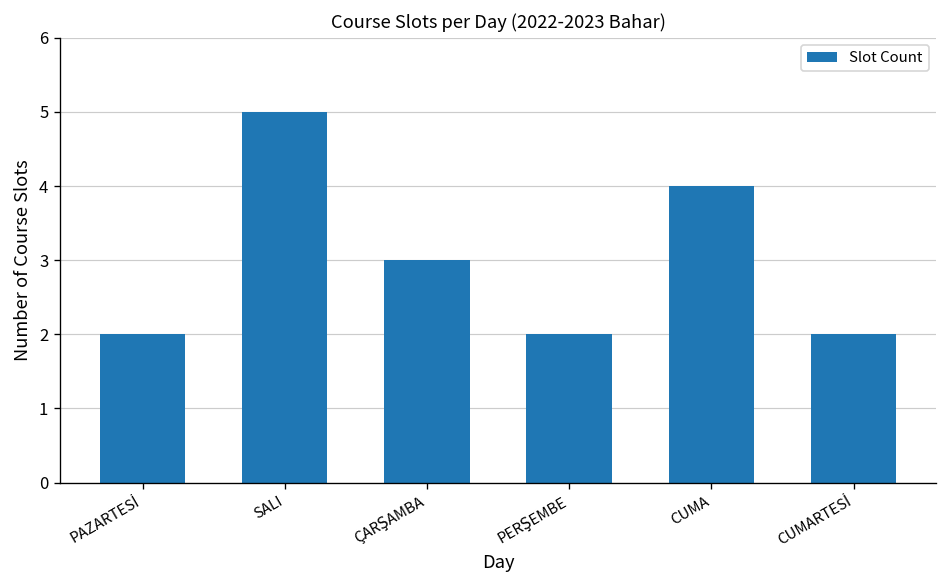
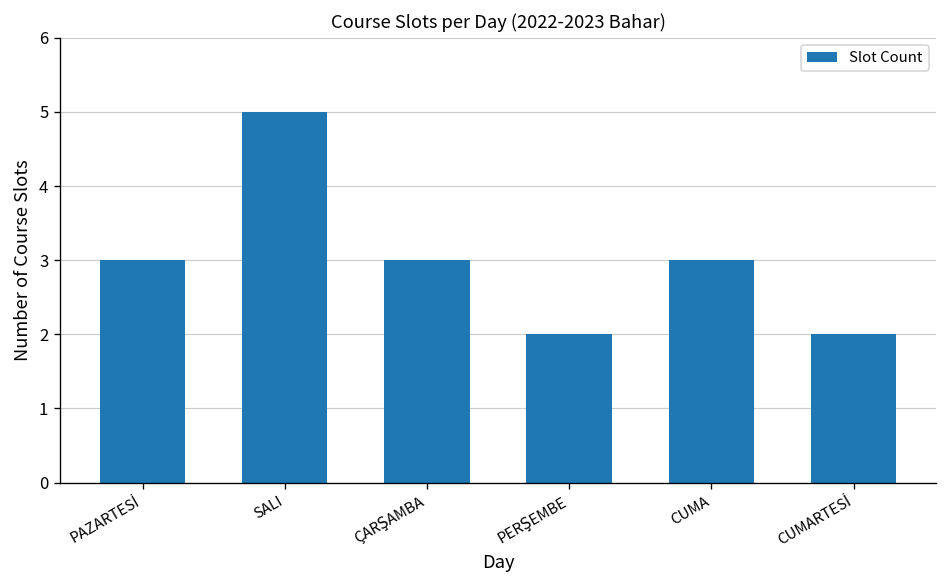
PAZARTESİ: 2 -> 3
CUMA: 4 -> 3
